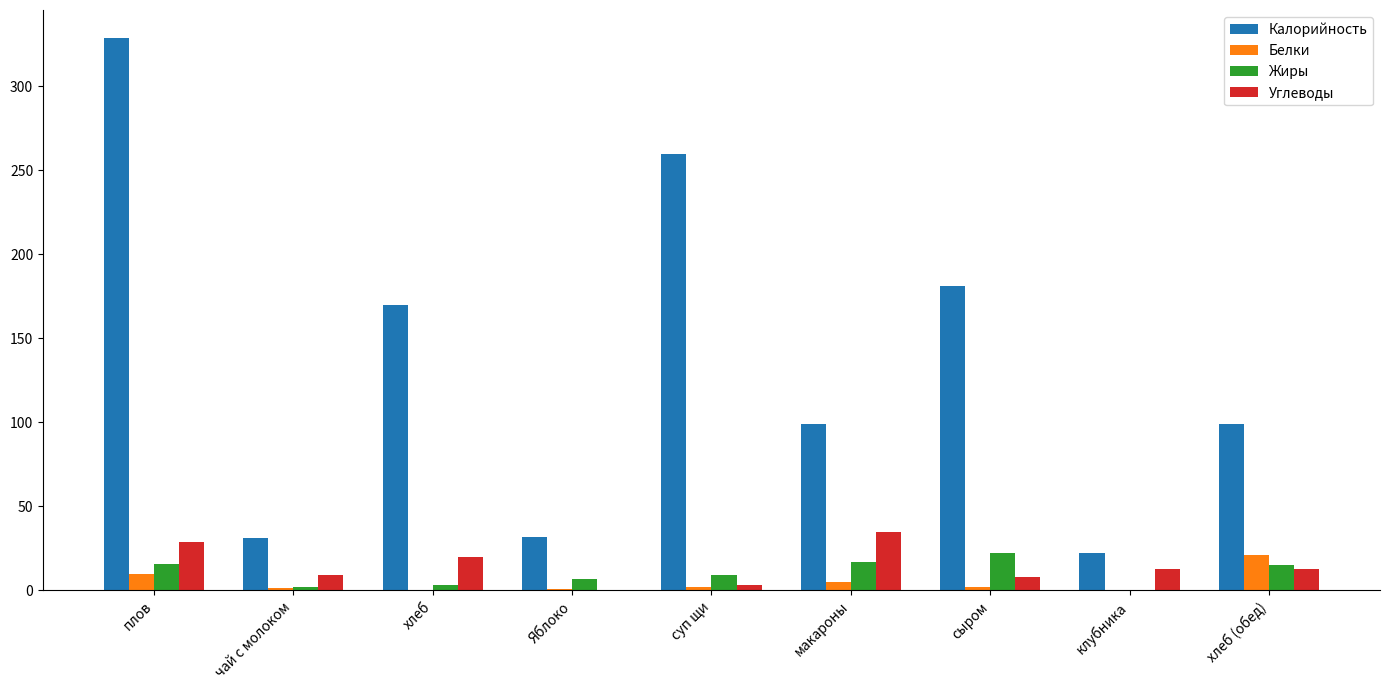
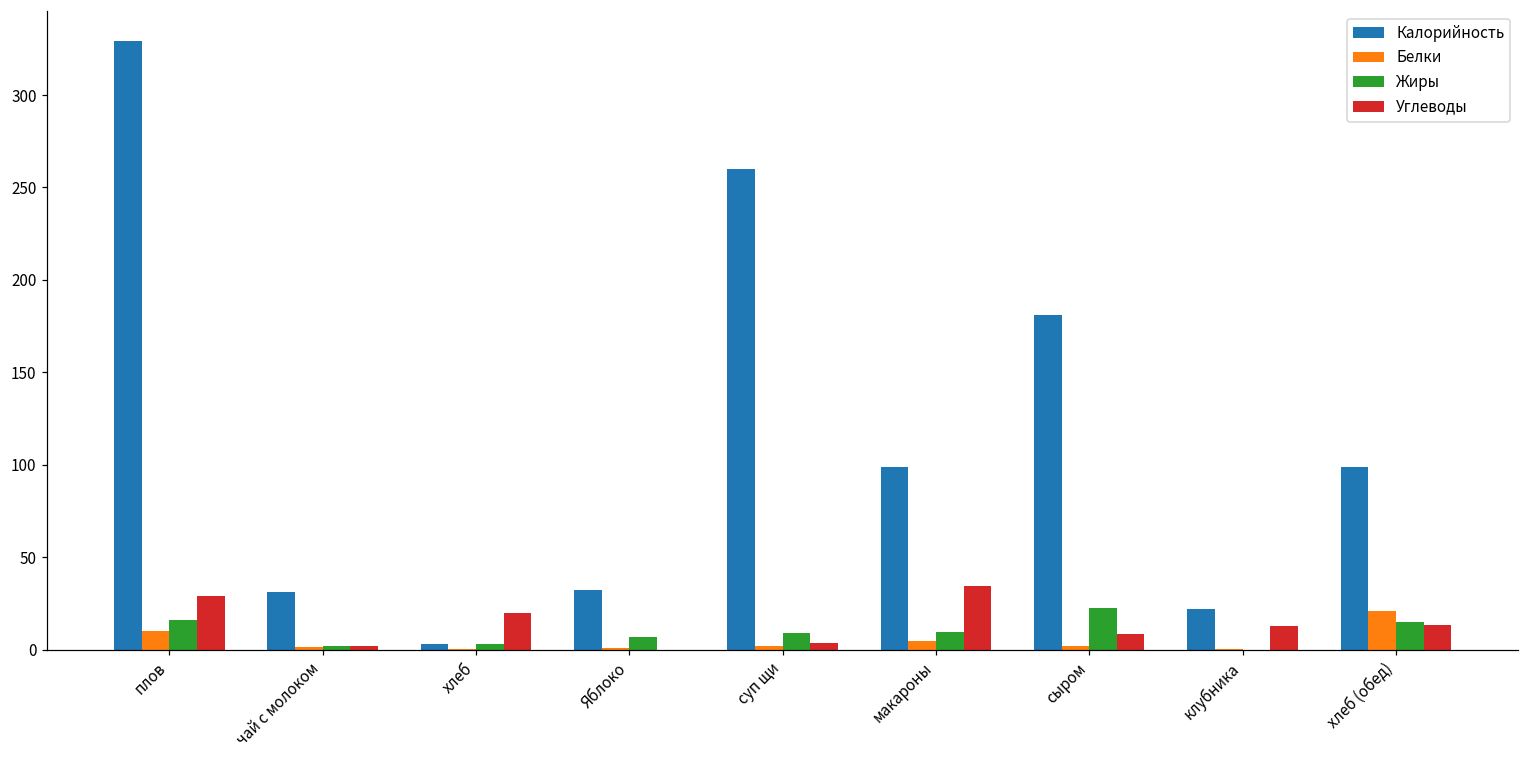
Углеводы, чай с молоком: 9 -> 2
Калорийность, хлеб: 170 -> 3
Жиры, макароны: 17 -> 10
